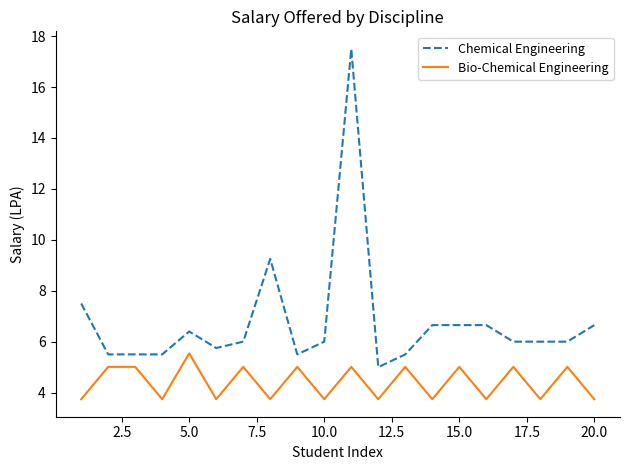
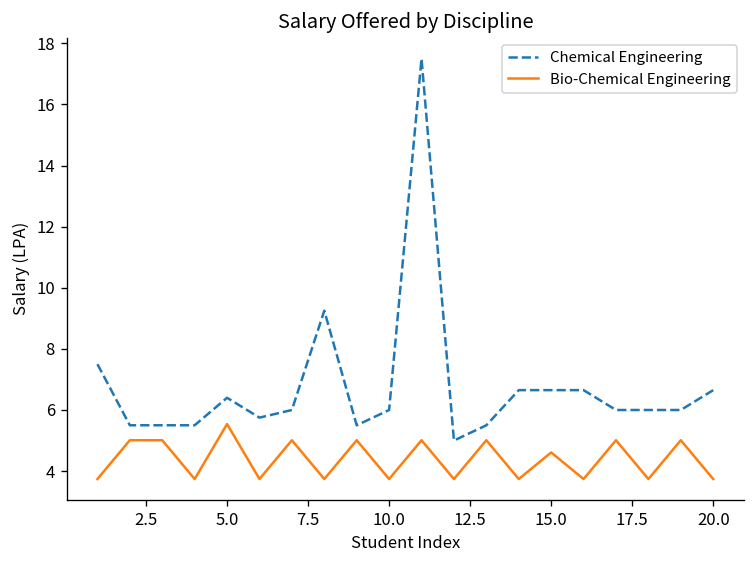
Bio-Chemical Engineering, 15.0: 5.0 -> 4.6
